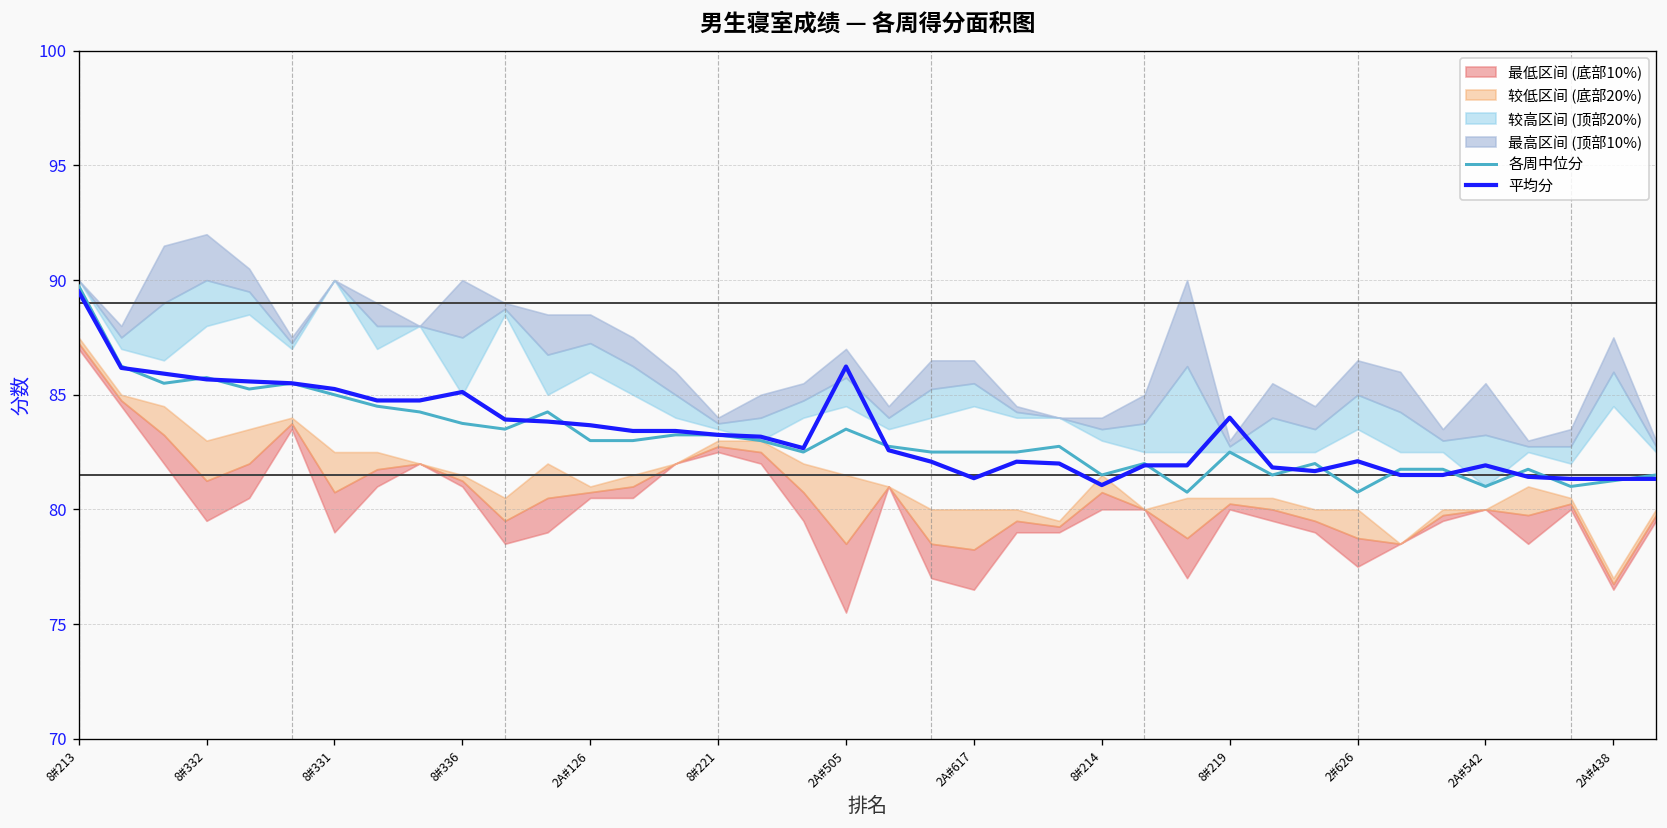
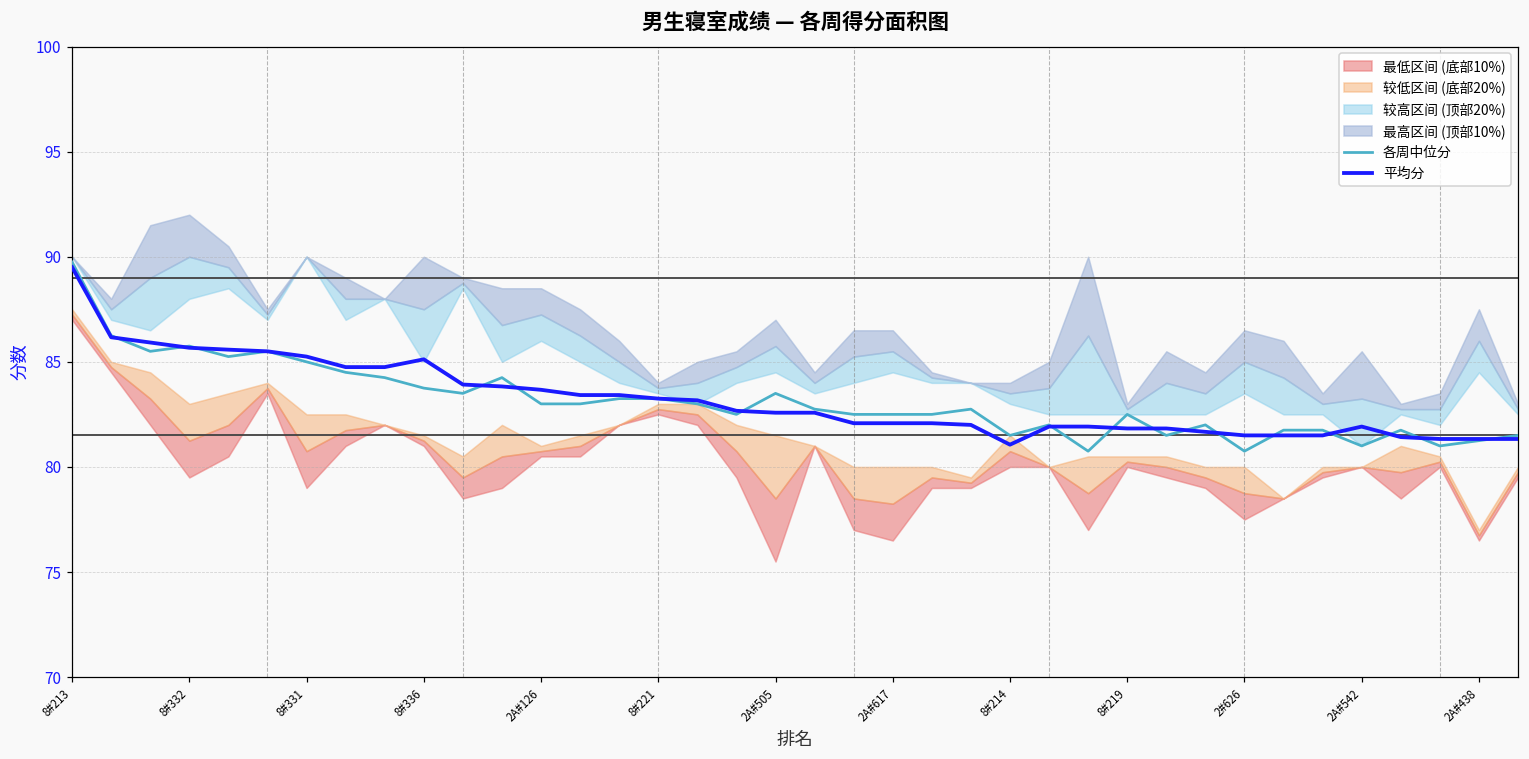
平均分, 2A#505: 86.2 -> 82.6
平均分, 2A#617: 81.4 -> 82.1
平均分, 8#219: 84.0 -> 81.8
平均分, 2#626: 82.1 -> 81.5
